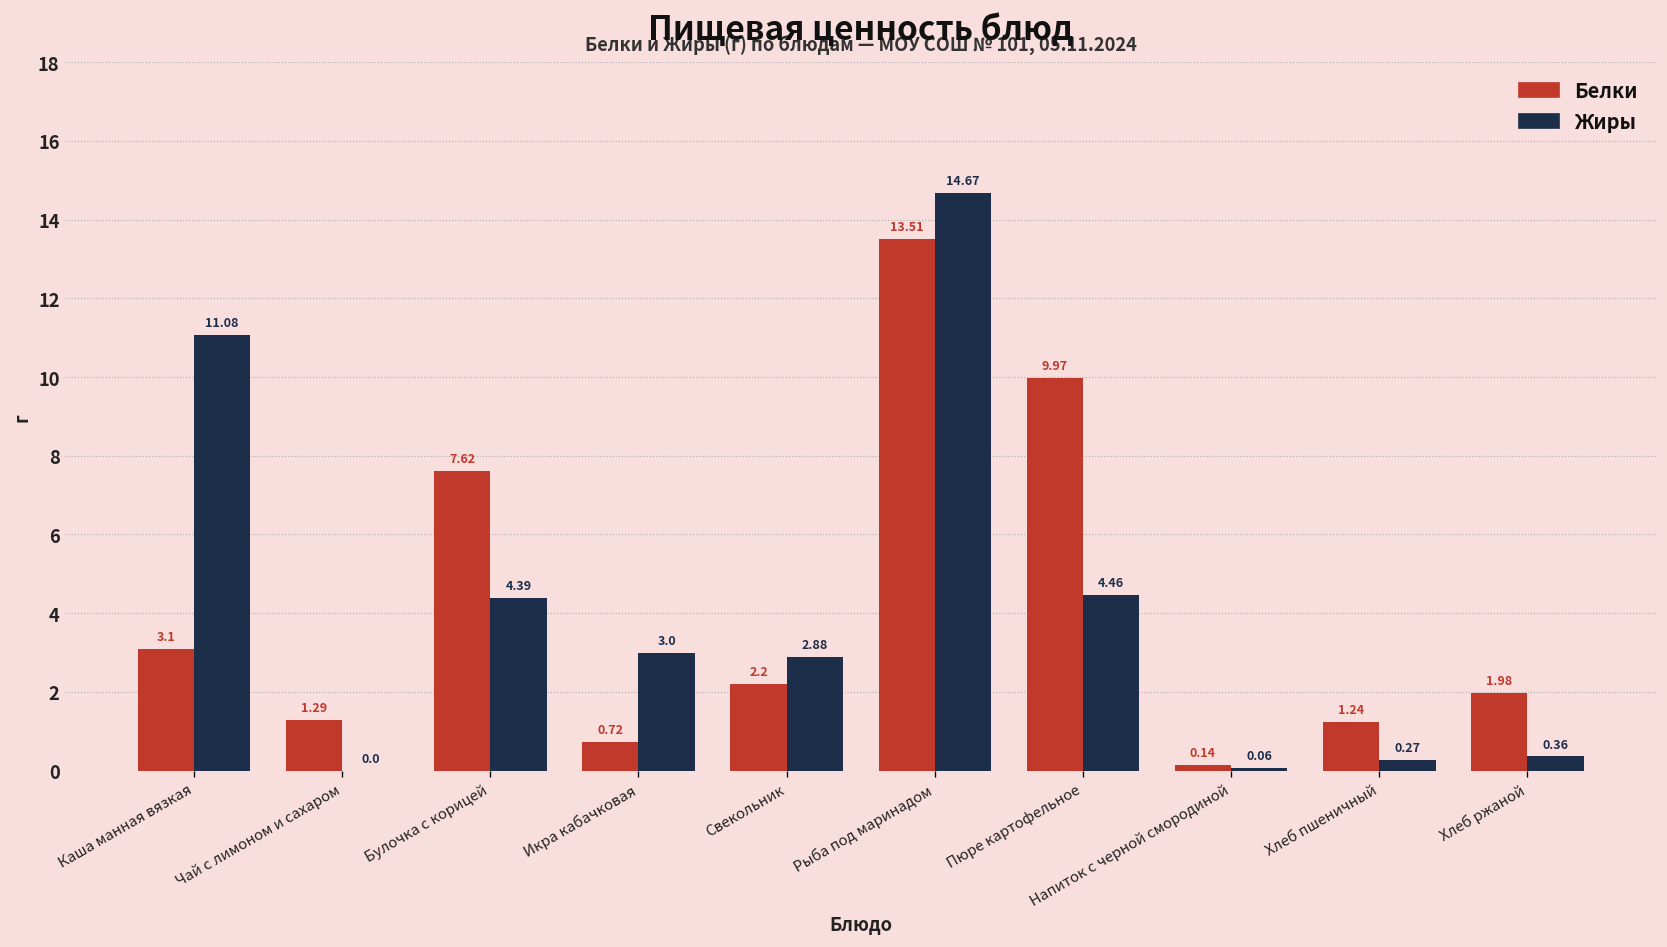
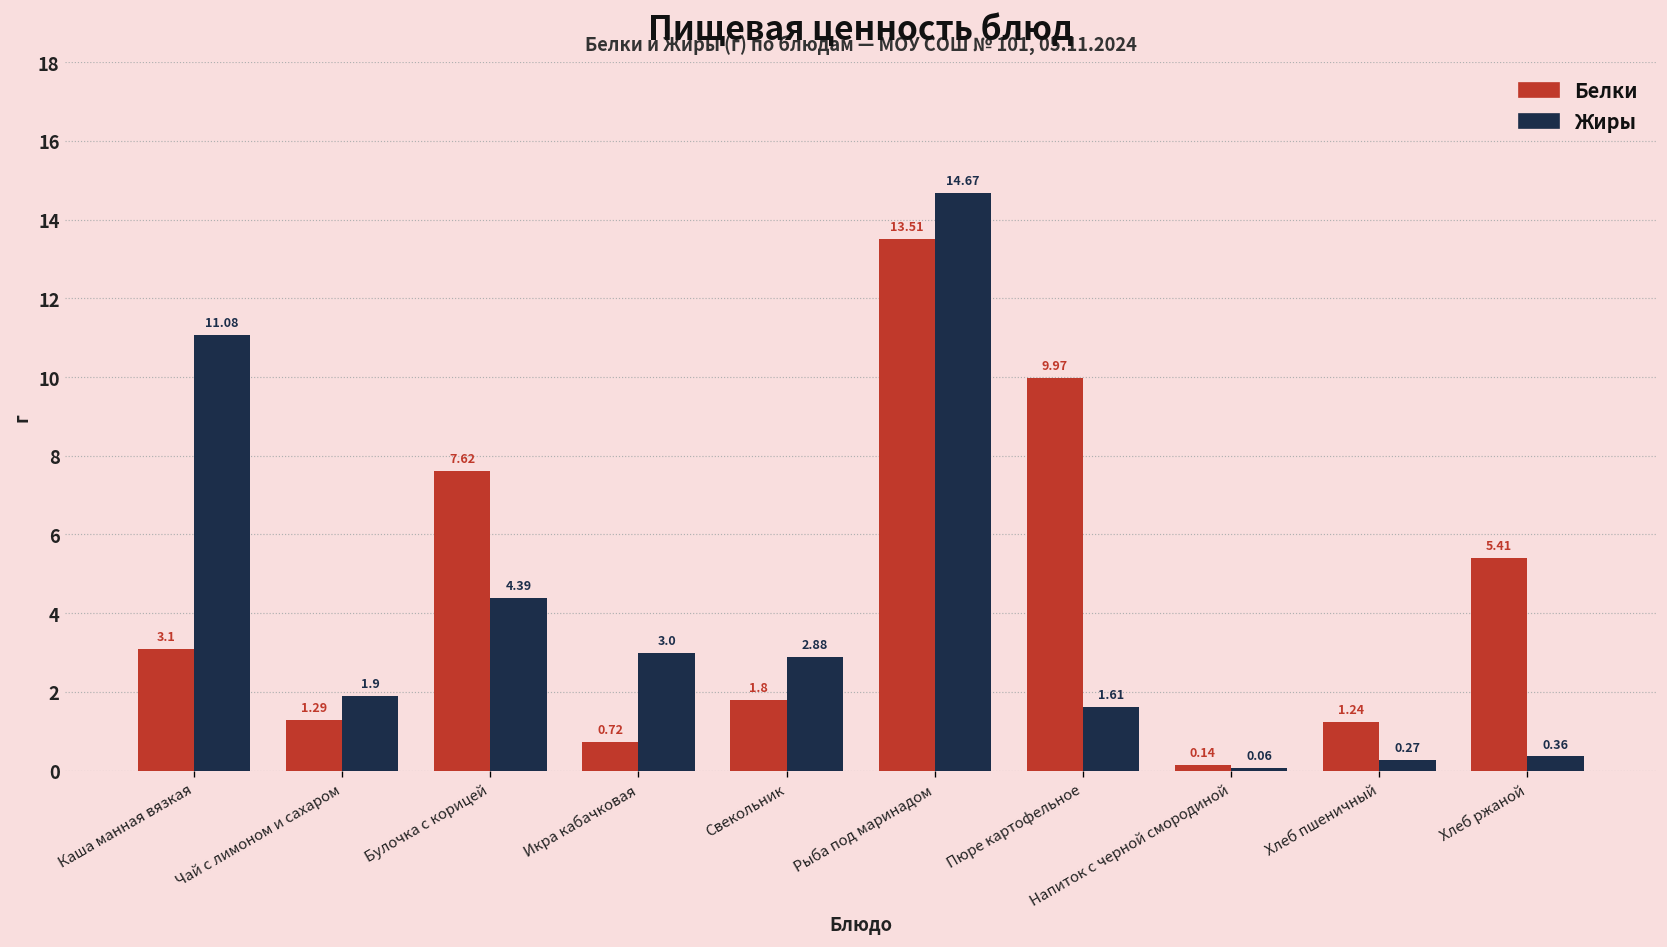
Жиры, Чай с лимоном и сахаром: 0.0 -> 1.9
Белки, Свекольник: 2.2 -> 1.8
Жиры, Пюре картофельное: 4.46 -> 1.61
Белки, Хлеб ржаной: 1.98 -> 5.41
